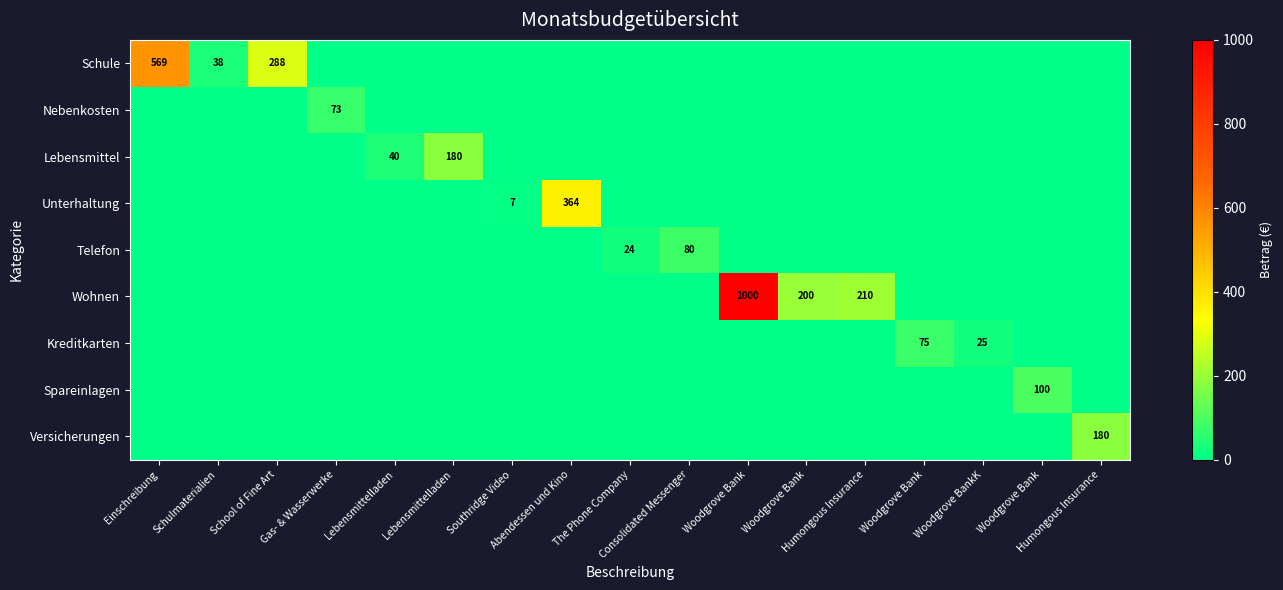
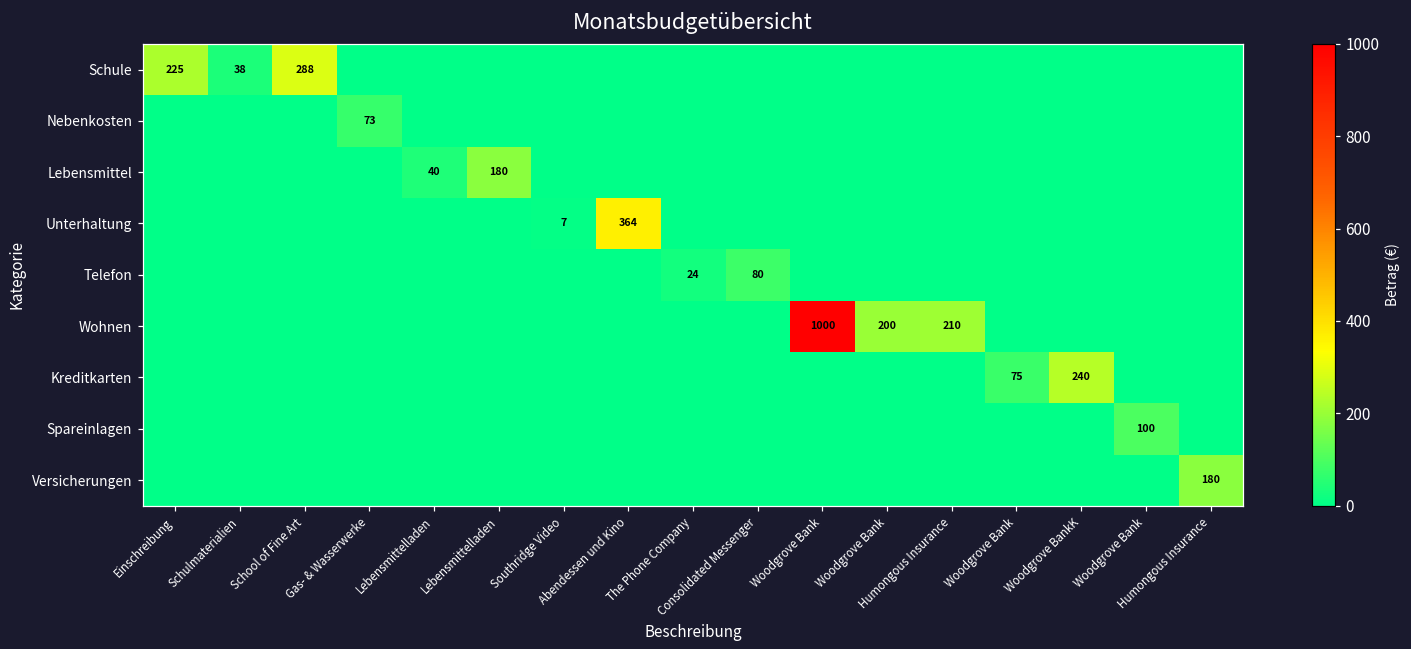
Schule, Einschreibung: 569 -> 225
Kreditkarten, Woodgrove BankK: 25 -> 240
